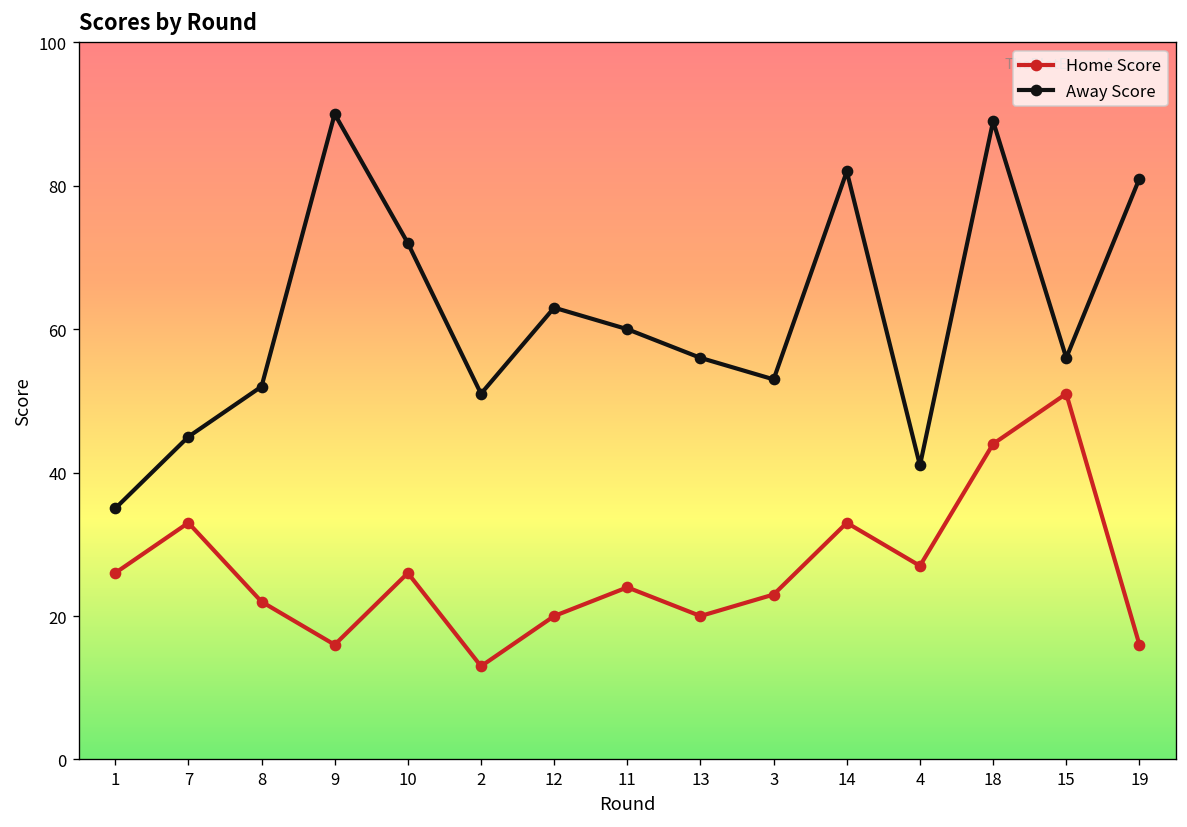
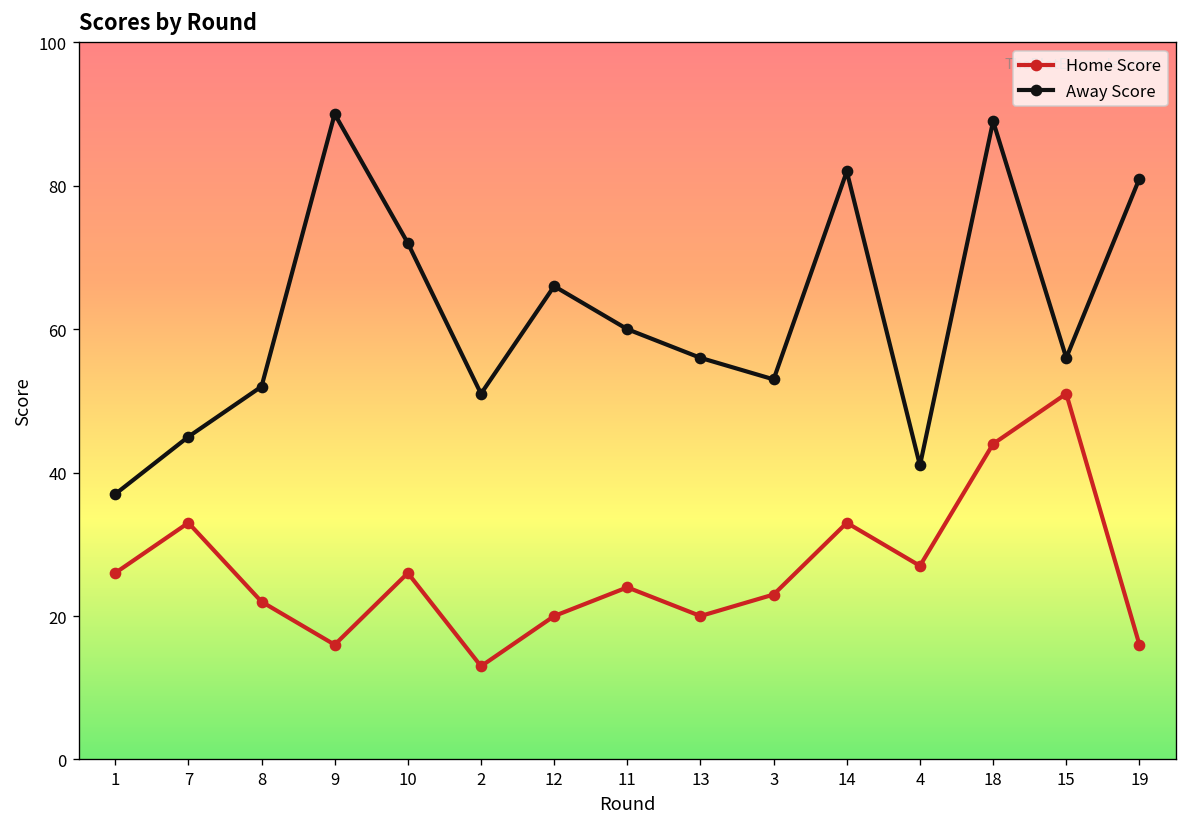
Away Score, 1: 35 -> 37
Away Score, 12: 63 -> 66
